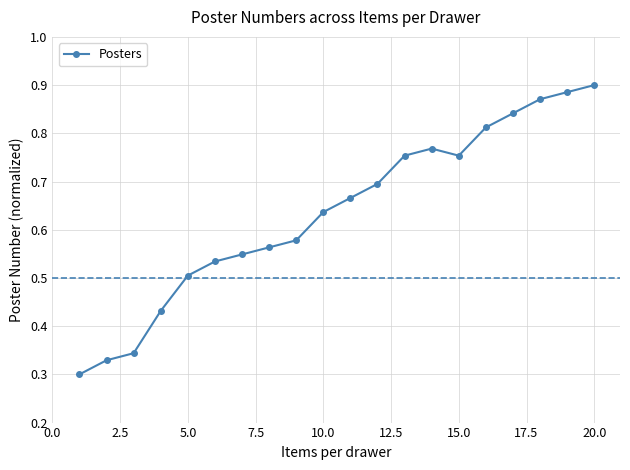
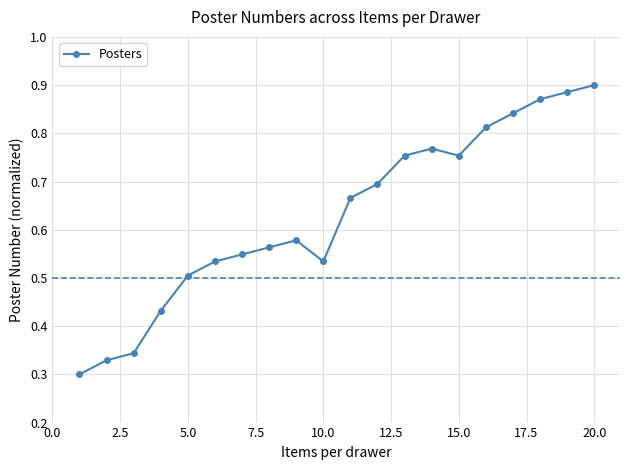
10.0: 0.64 -> 0.53
